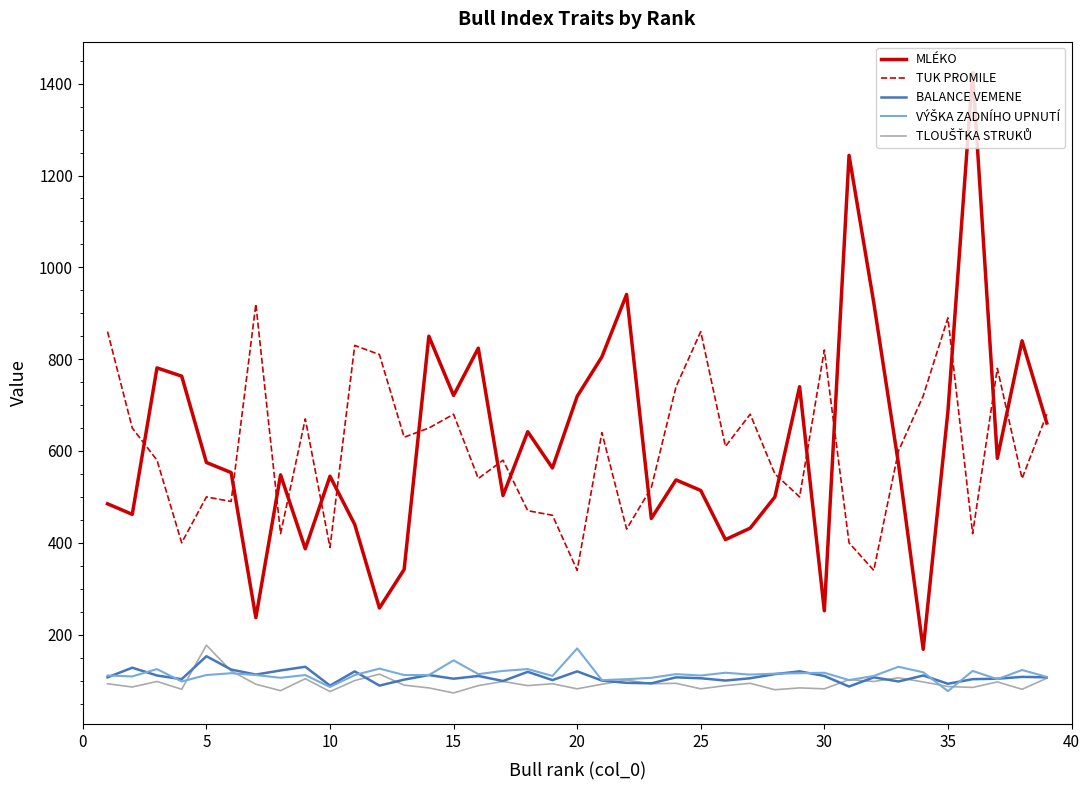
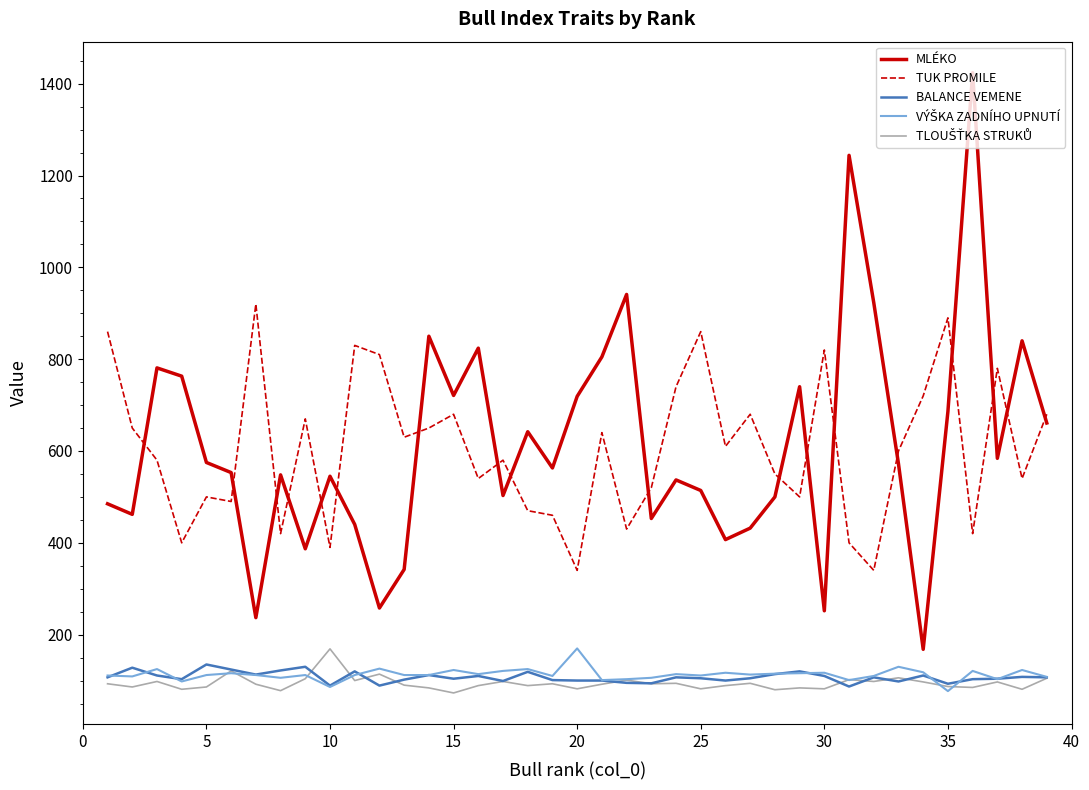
BALANCE VEMENE, 5: 150 -> 140
TLOUŠŤKA STRUKŮ, 5: 180 -> 90
TLOUŠŤKA STRUKŮ, 10: 80 -> 170
VÝŠKA ZADNÍHO UPNUTÍ, 15: 140 -> 120
BALANCE VEMENE, 20: 120 -> 100
